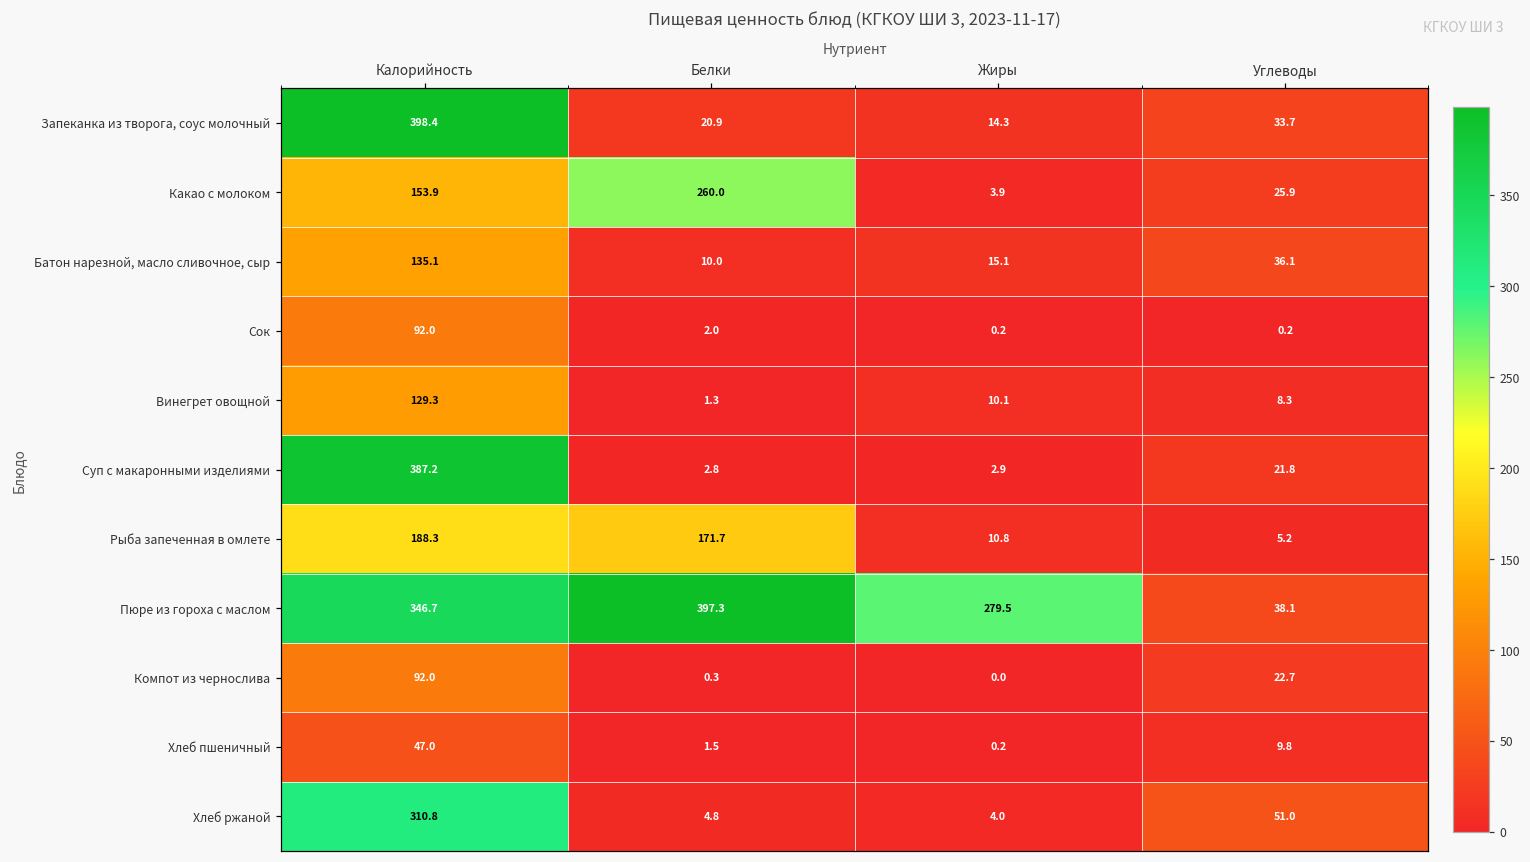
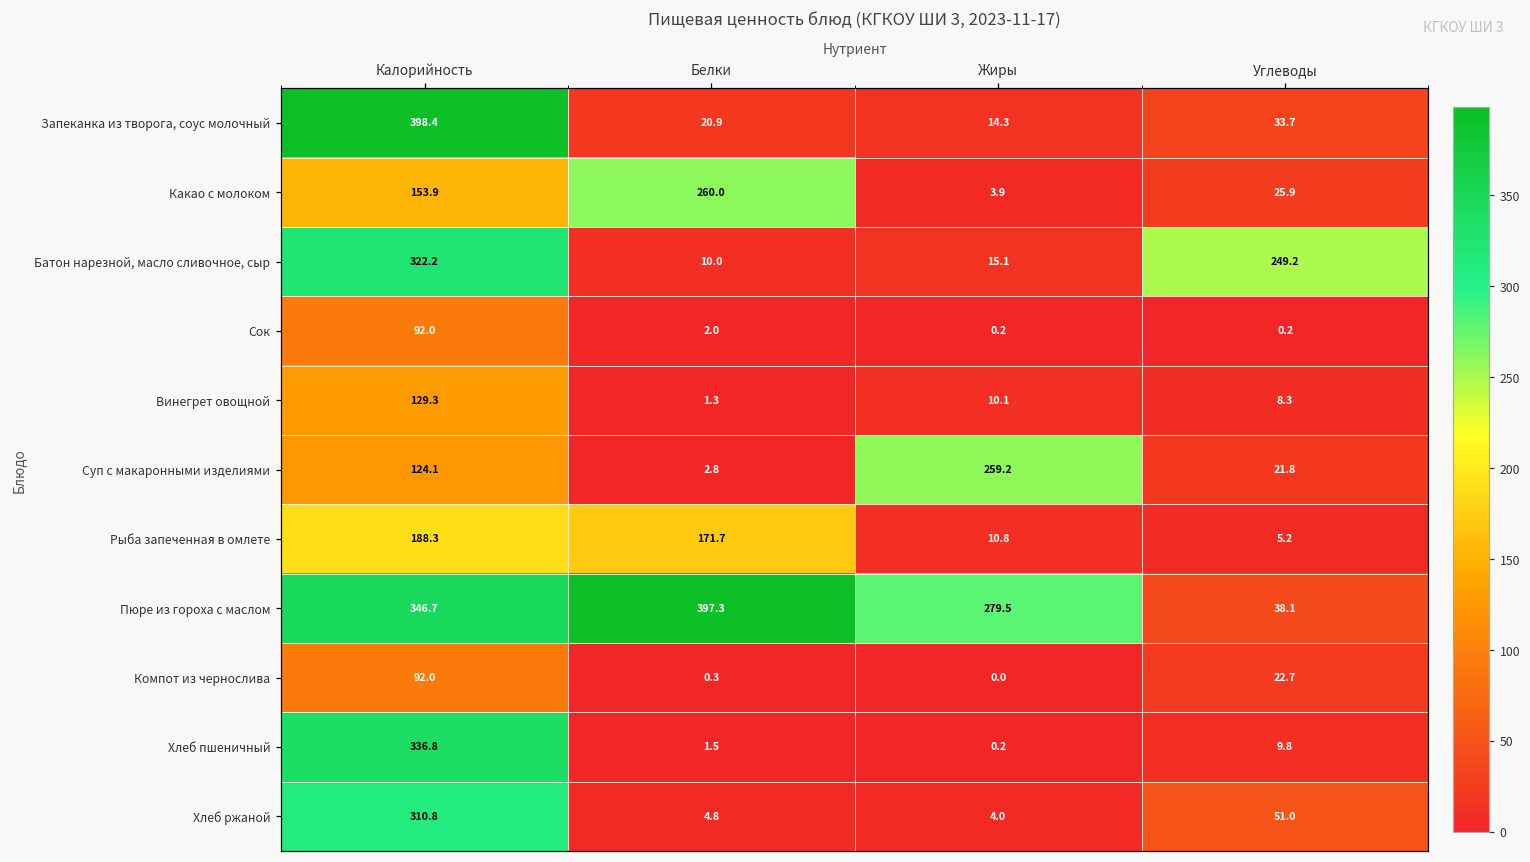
Батон нарезной, масло сливочное, сыр, Калорийность: 135.1 -> 322.2
Батон нарезной, масло сливочное, сыр, Углеводы: 36.1 -> 249.2
Суп с макаронными изделиями, Калорийность: 387.2 -> 124.1
Суп с макаронными изделиями, Жиры: 2.9 -> 259.2
Хлеб пшеничный, Калорийность: 47.0 -> 336.8
